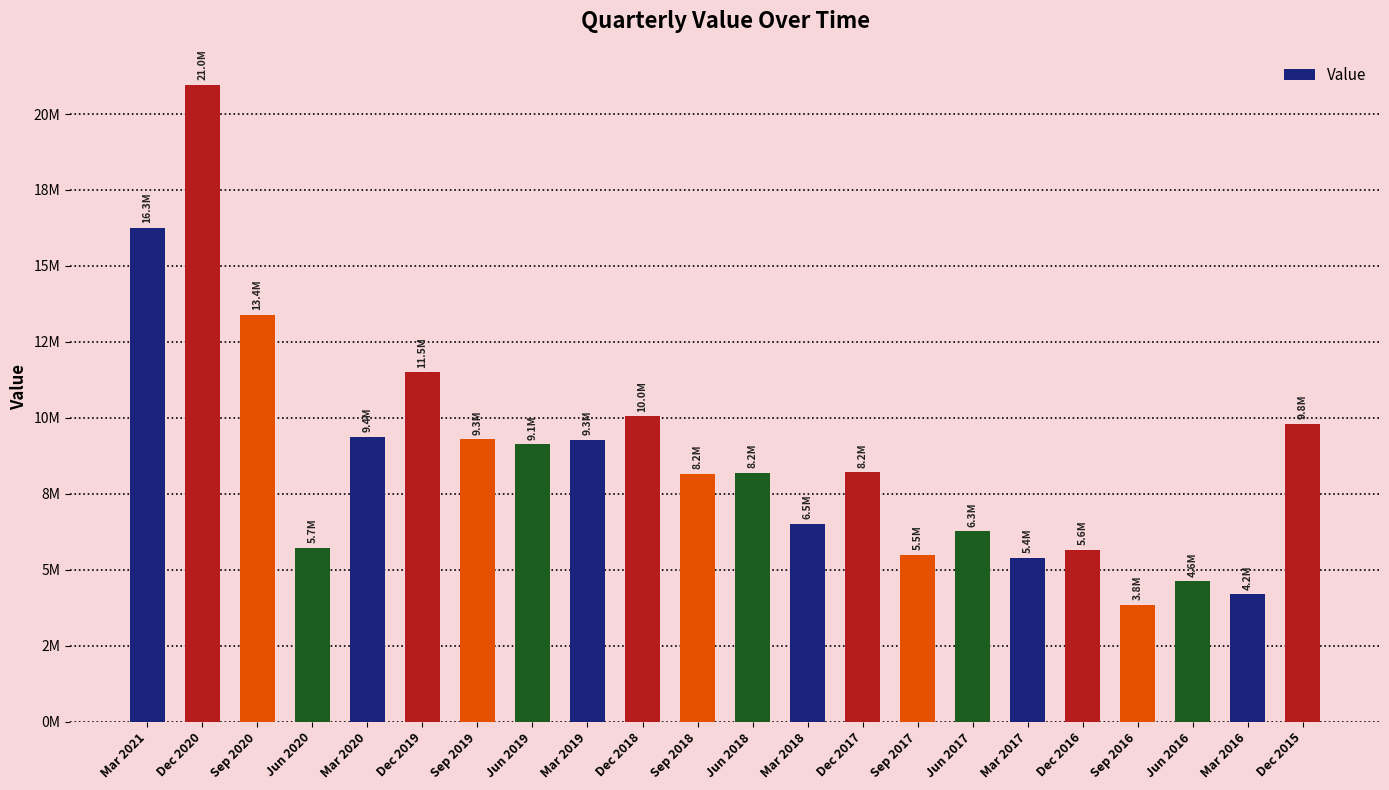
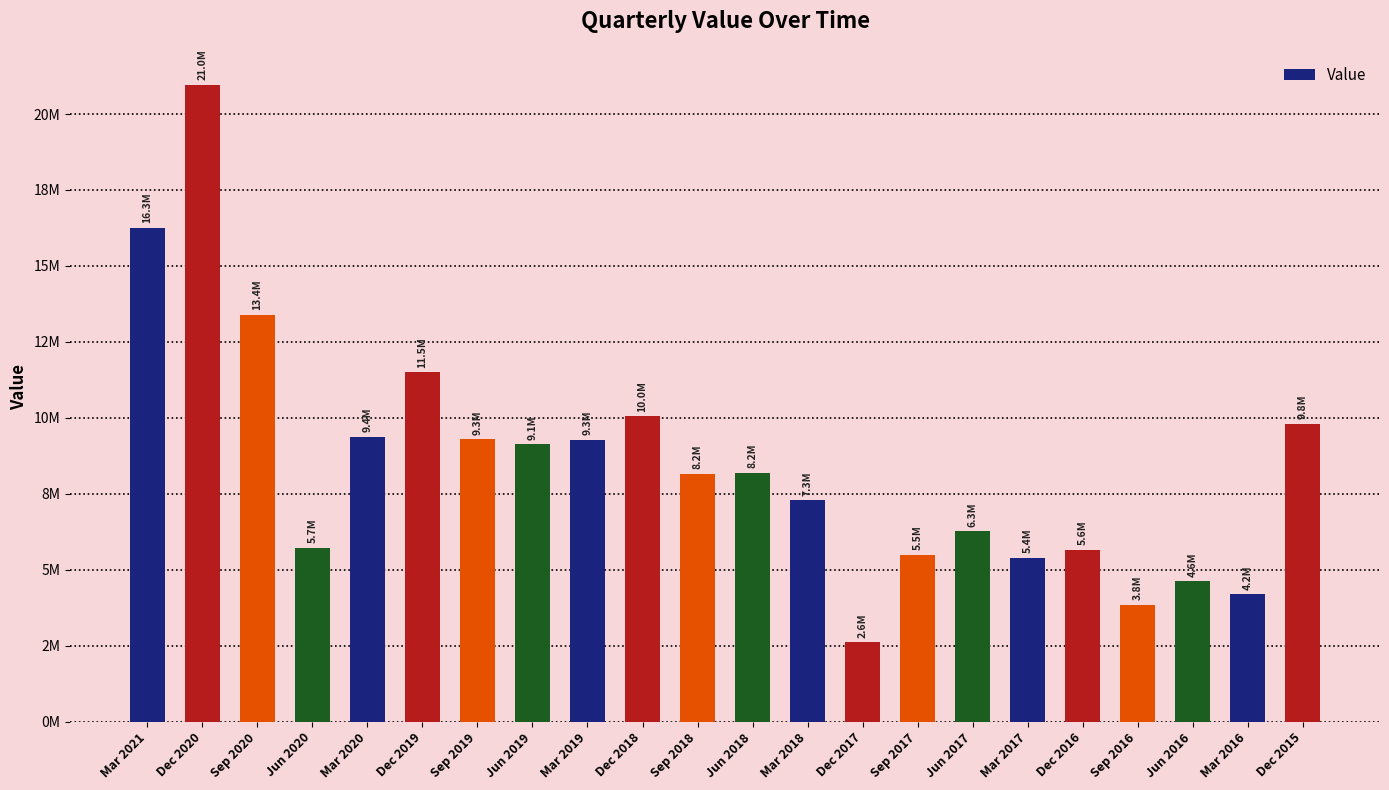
Mar 2018: 6.5M -> 7.3M
Dec 2017: 8.2M -> 2.6M
